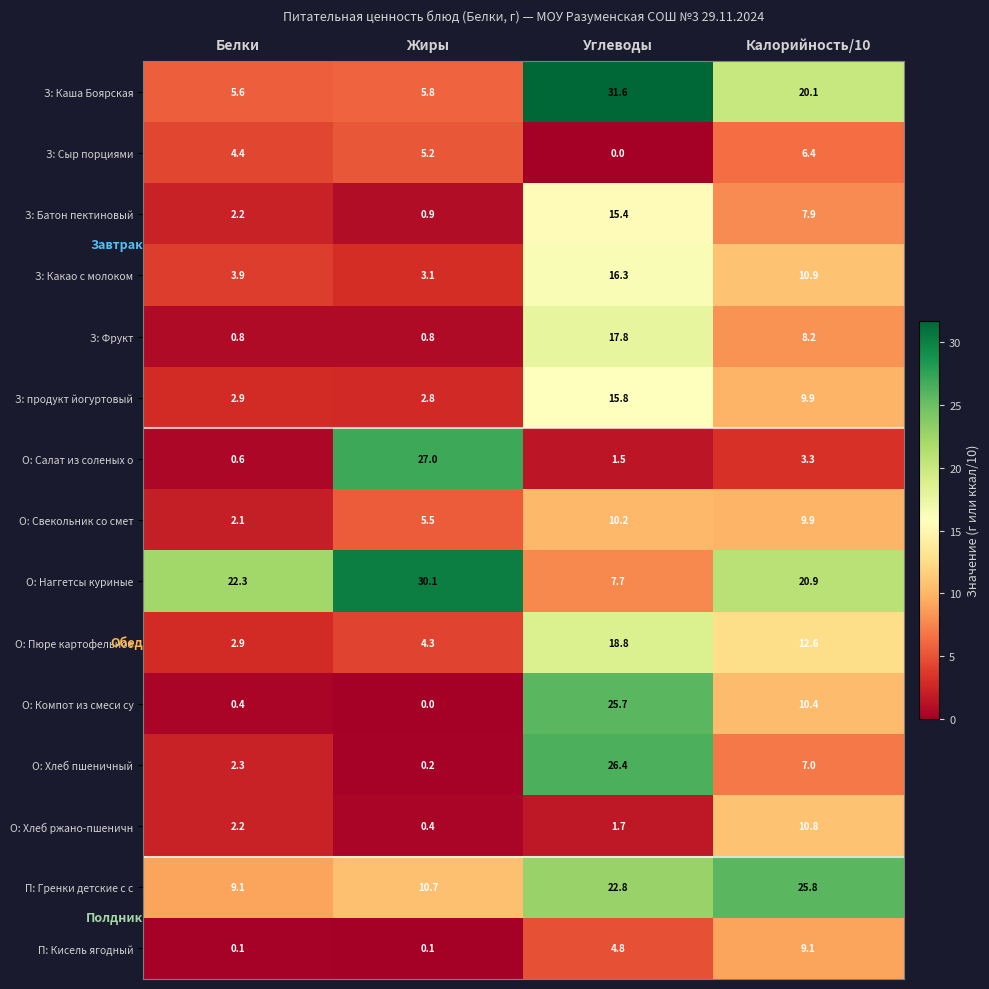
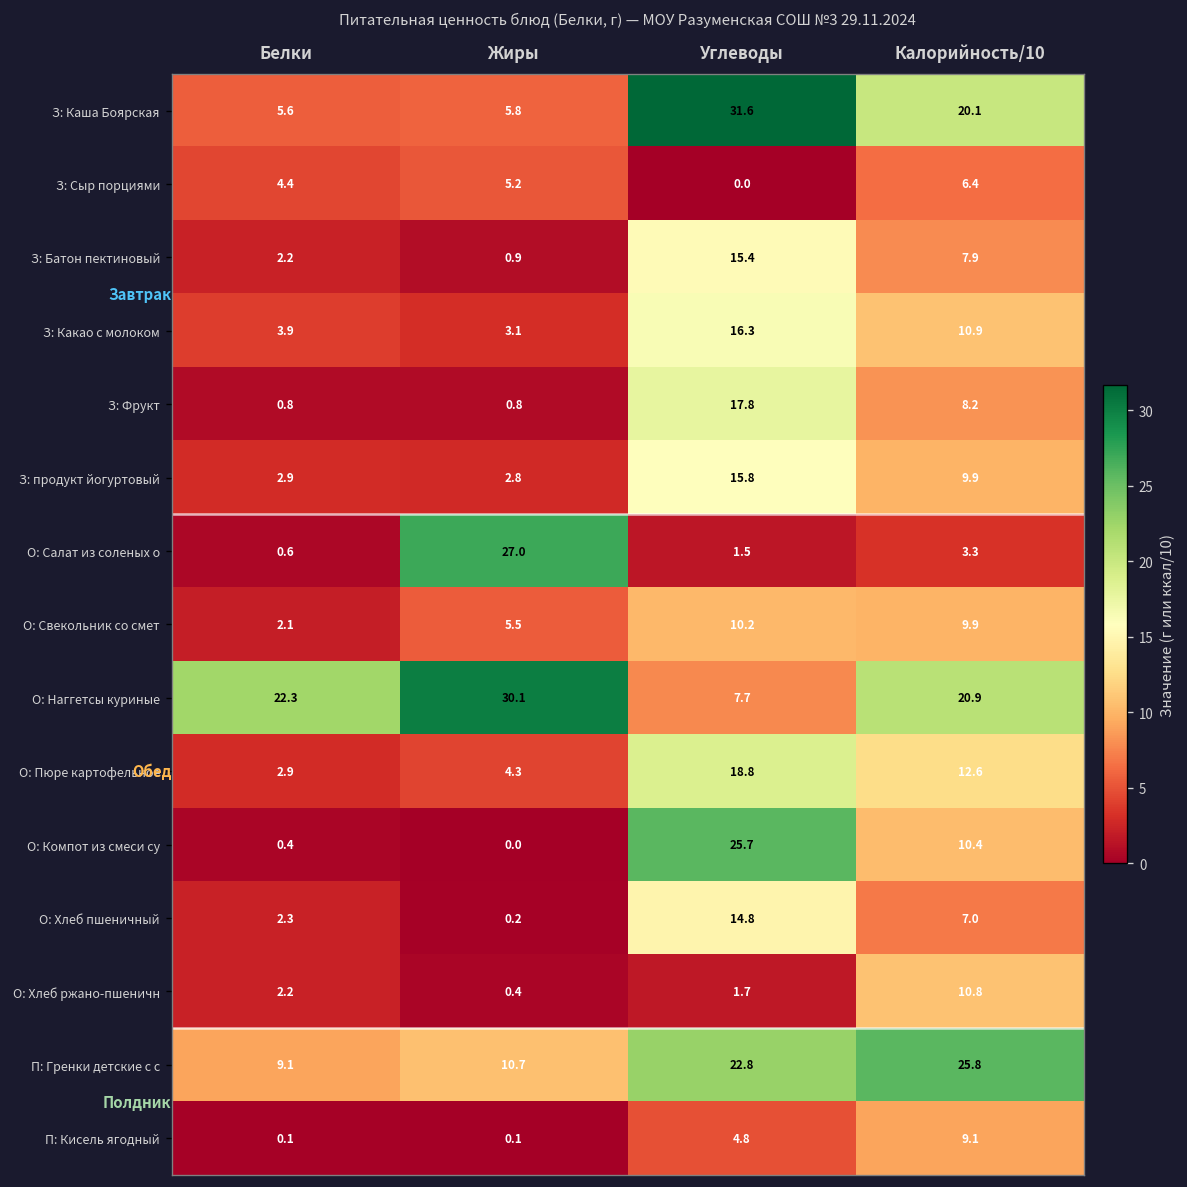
О: Хлеб пшеничный, Углеводы: 26.4 -> 14.8
